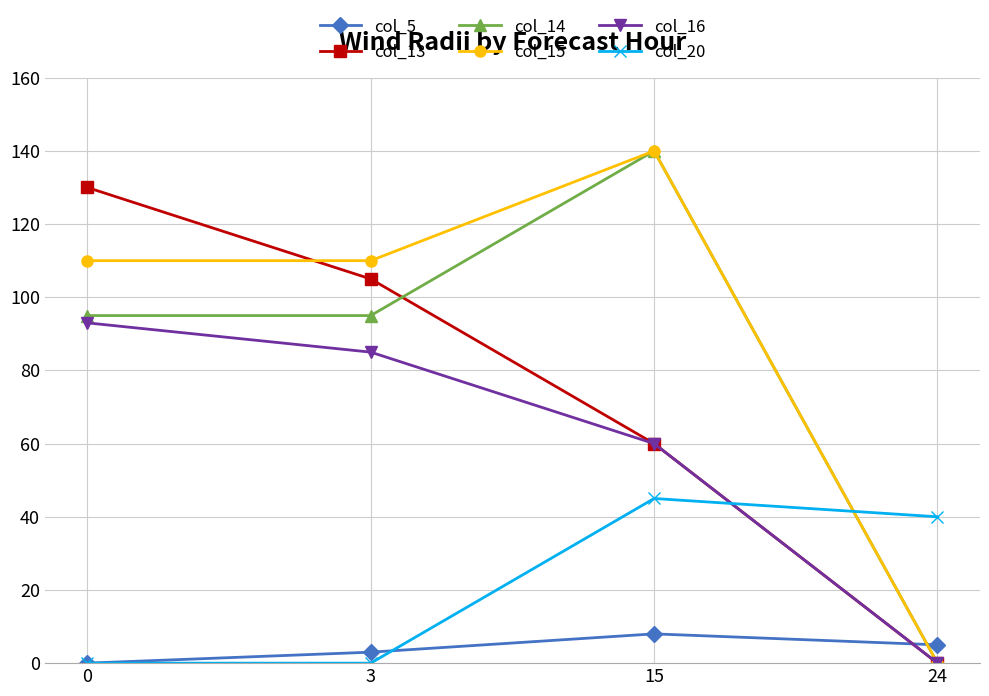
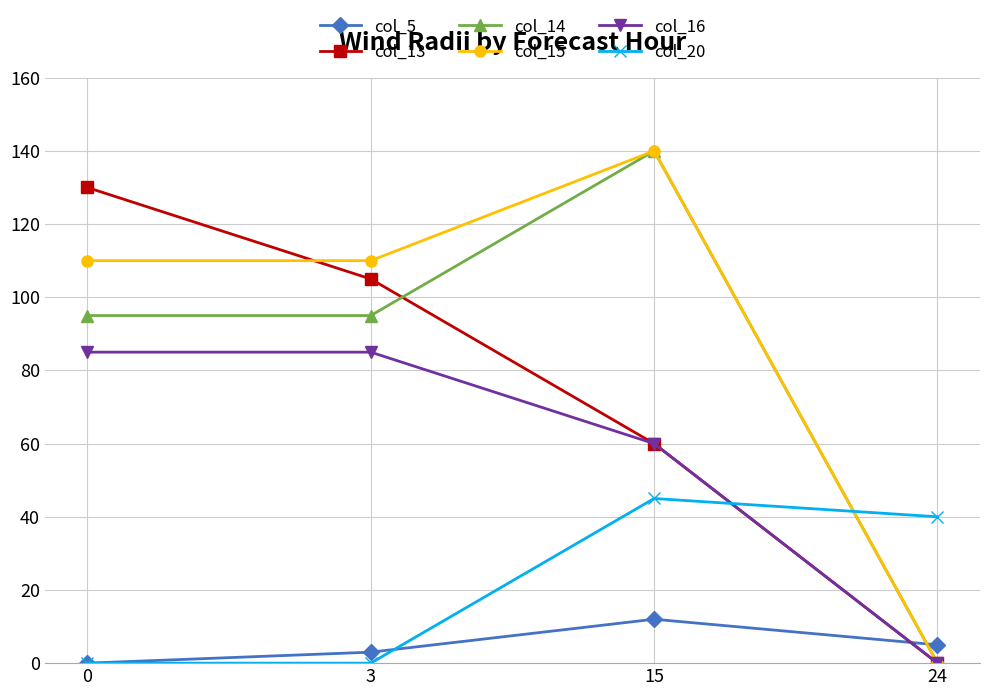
col_16, 0: 93 -> 85
col_5, 15: 8 -> 12
